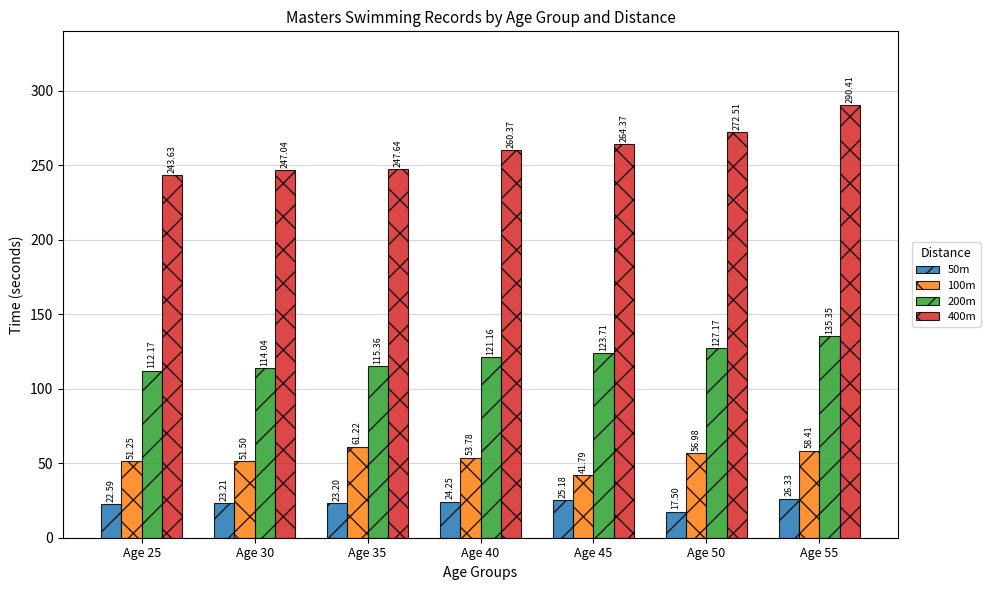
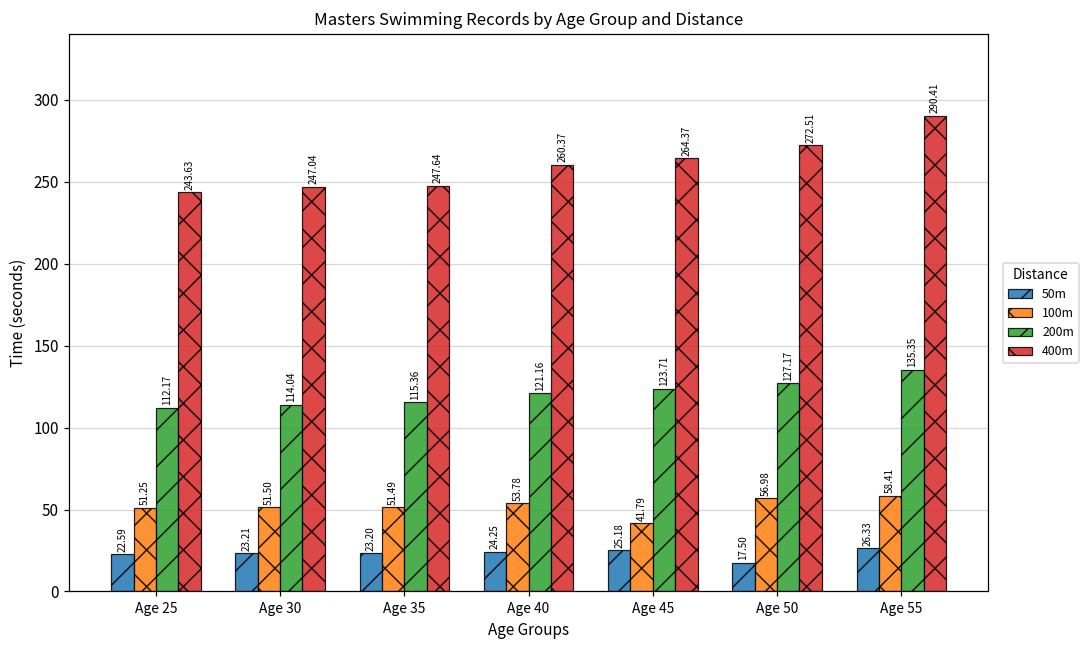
100m, Age 35: 61.22 -> 51.49
